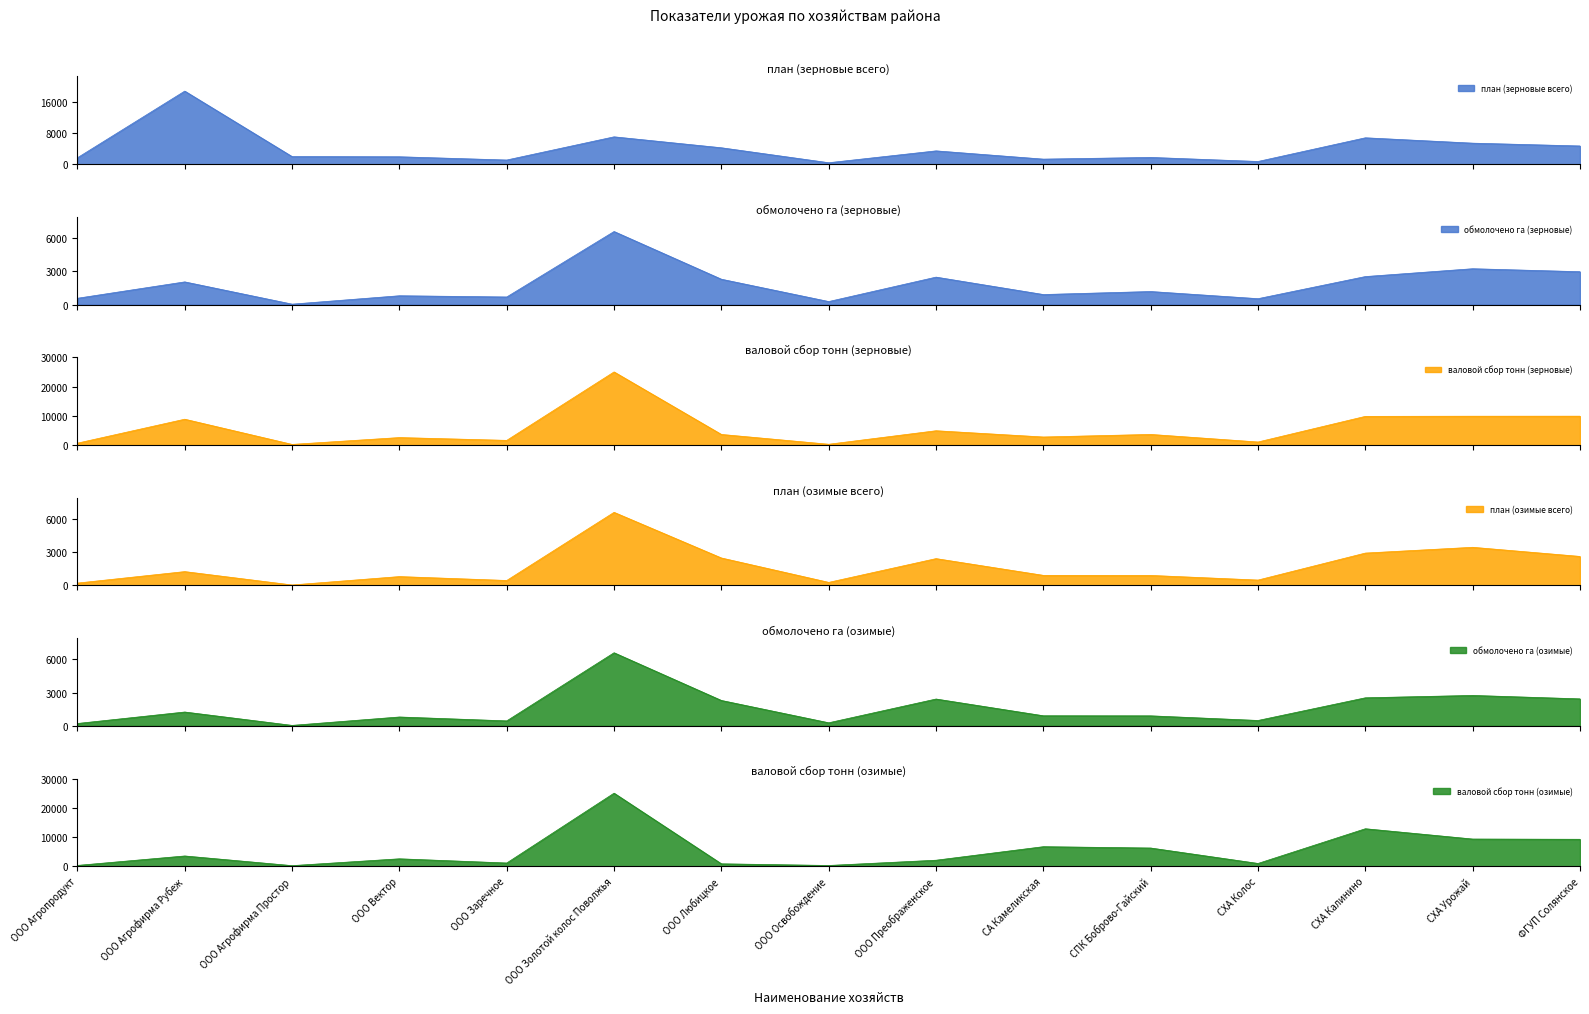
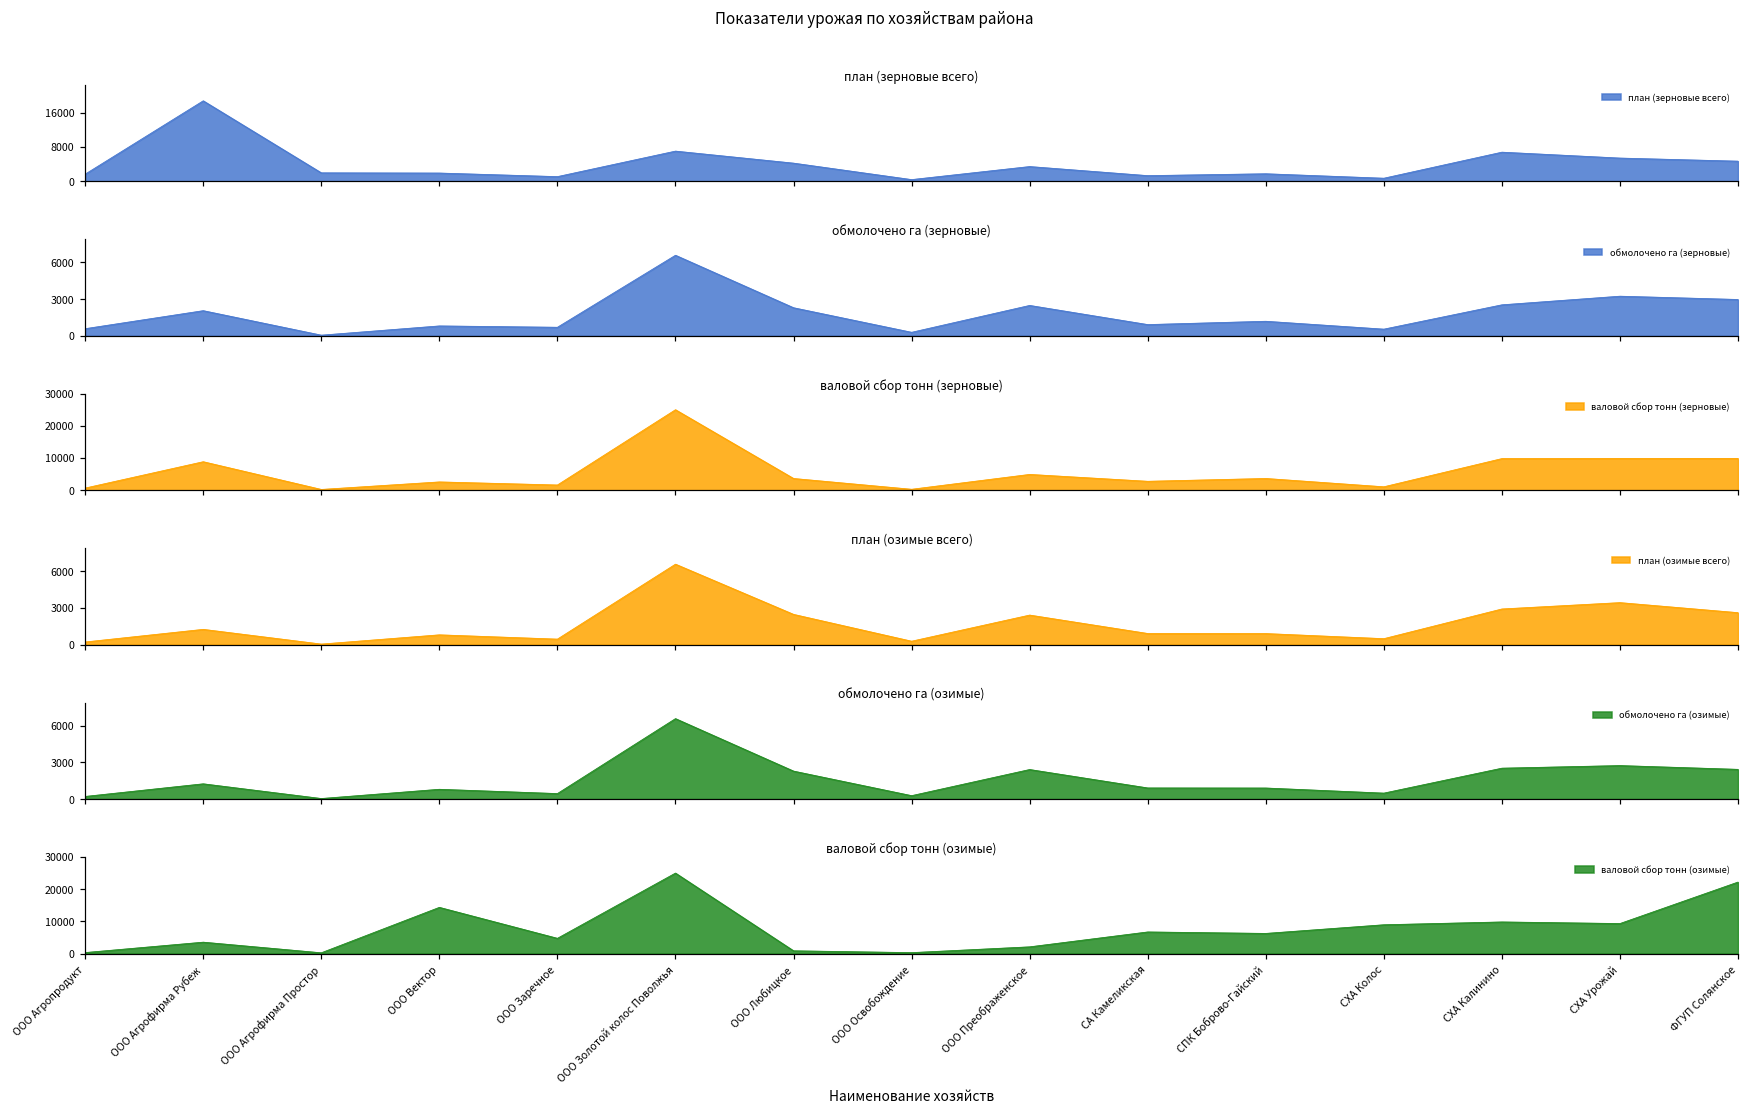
валовой сбор тонн (озимые), ООО Вектор: 3000 -> 14000
валовой сбор тонн (озимые), ООО Заречное: 1000 -> 5000
валовой сбор тонн (озимые), СХА Колос: 1000 -> 9000
валовой сбор тонн (озимые), СХА Калинино: 13000 -> 10000
валовой сбор тонн (озимые), ФГУП Солянское: 9000 -> 22000
